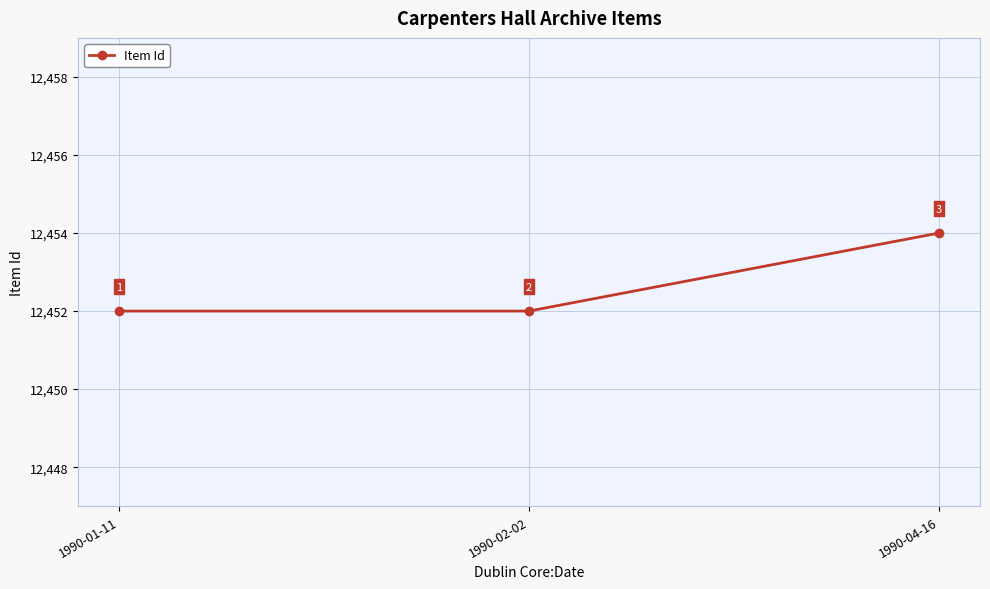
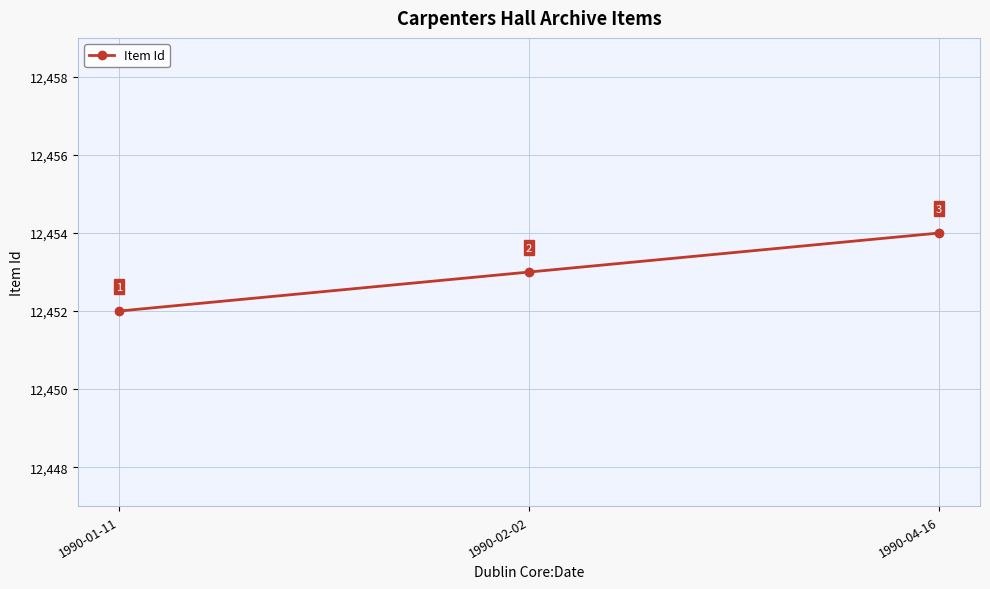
1990-02-02: 12,452 -> 12,453
